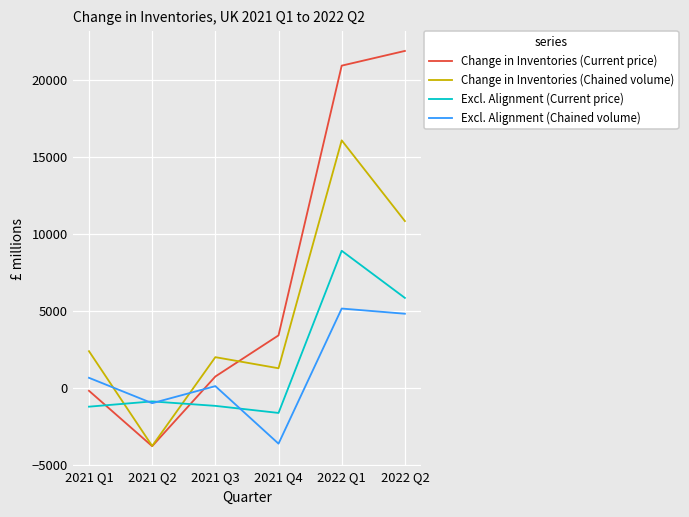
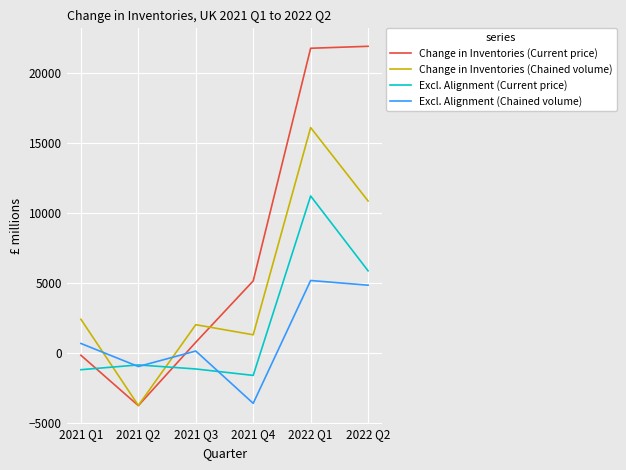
Change in Inventories (Current price), 2021 Q4: 3400 -> 5100
Change in Inventories (Current price), 2022 Q1: 20900 -> 21800
Excl. Alignment (Current price), 2022 Q1: 8900 -> 11200
